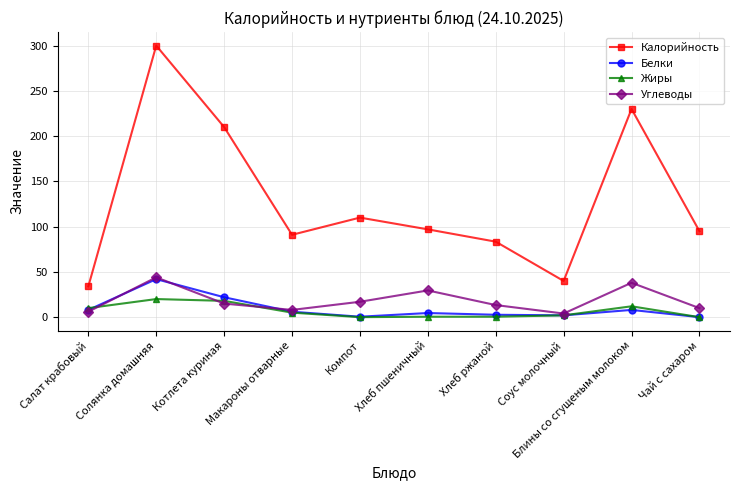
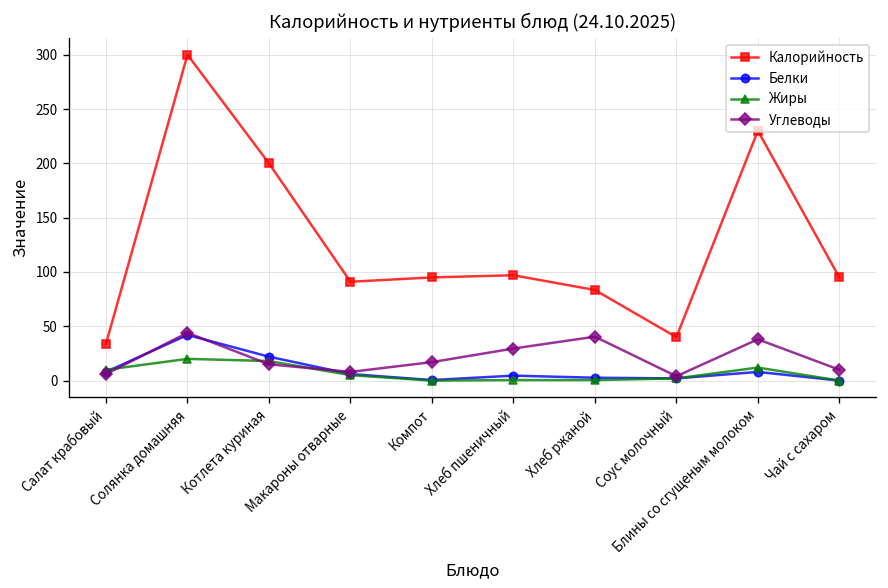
Калорийность, Котлета куриная: 210 -> 200
Калорийность, Компот: 110 -> 100
Углеводы, Хлеб ржаной: 10 -> 40
